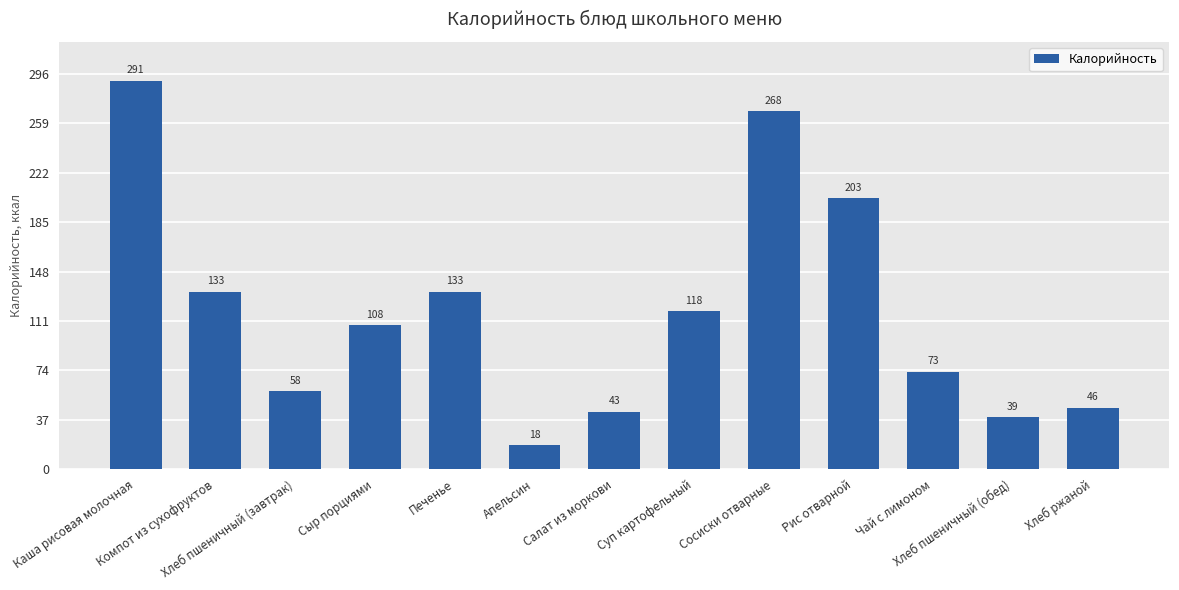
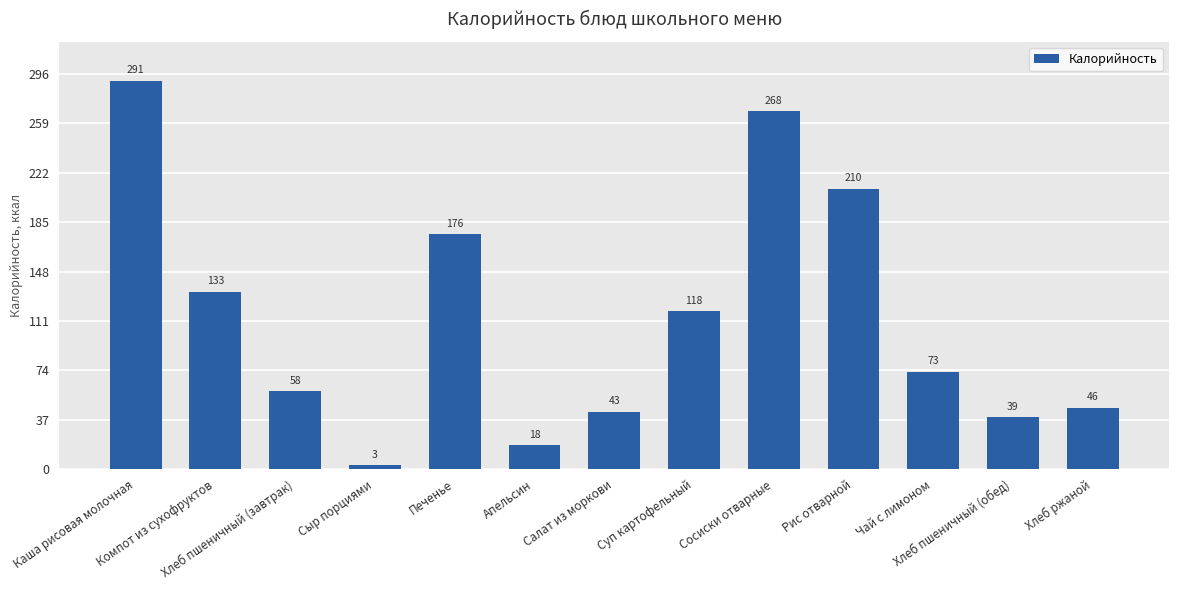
Сыр порциями: 108 -> 3
Печенье: 133 -> 176
Рис отварной: 203 -> 210
